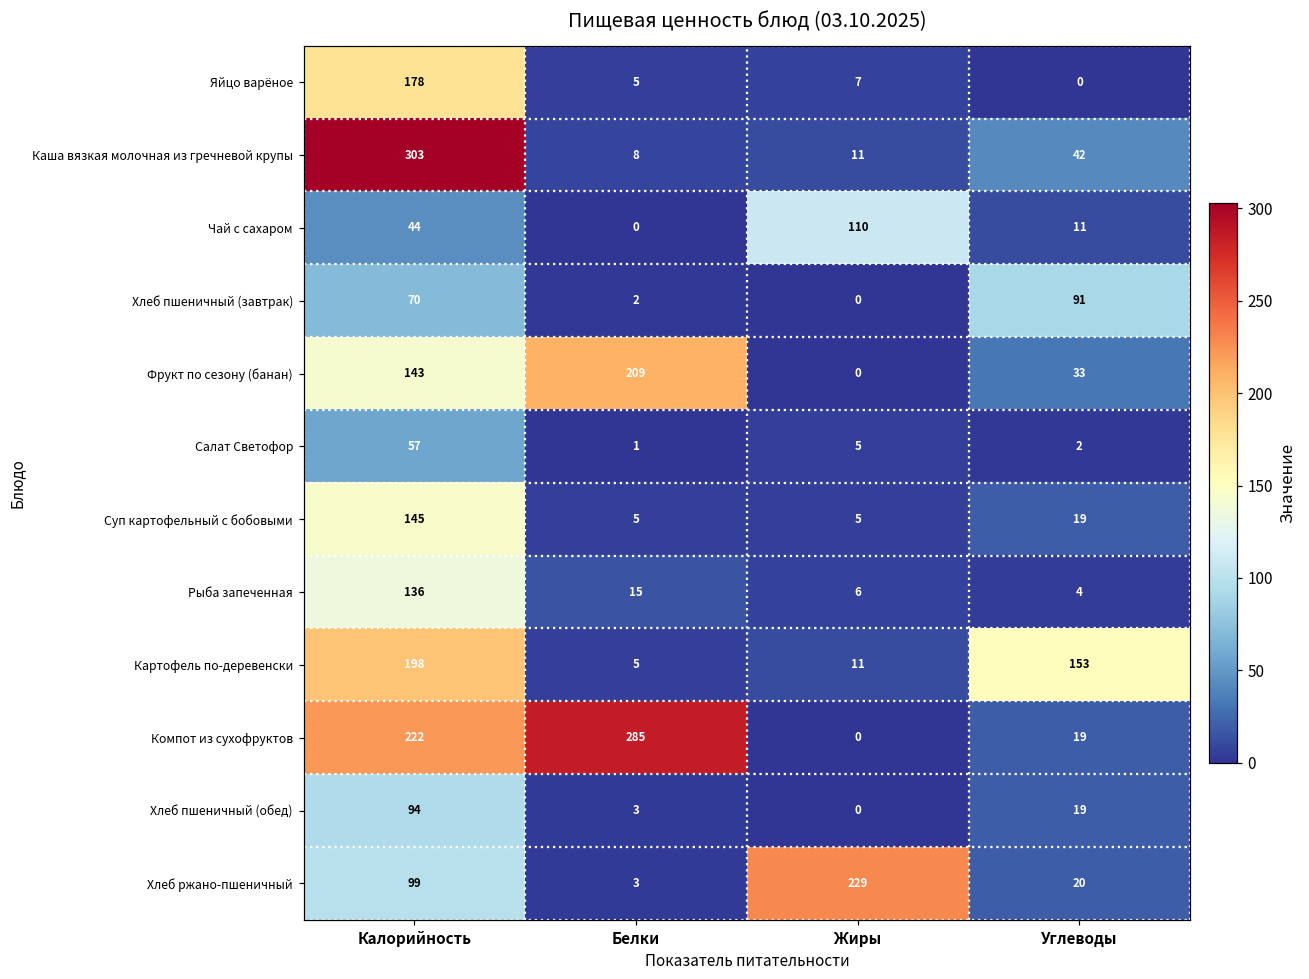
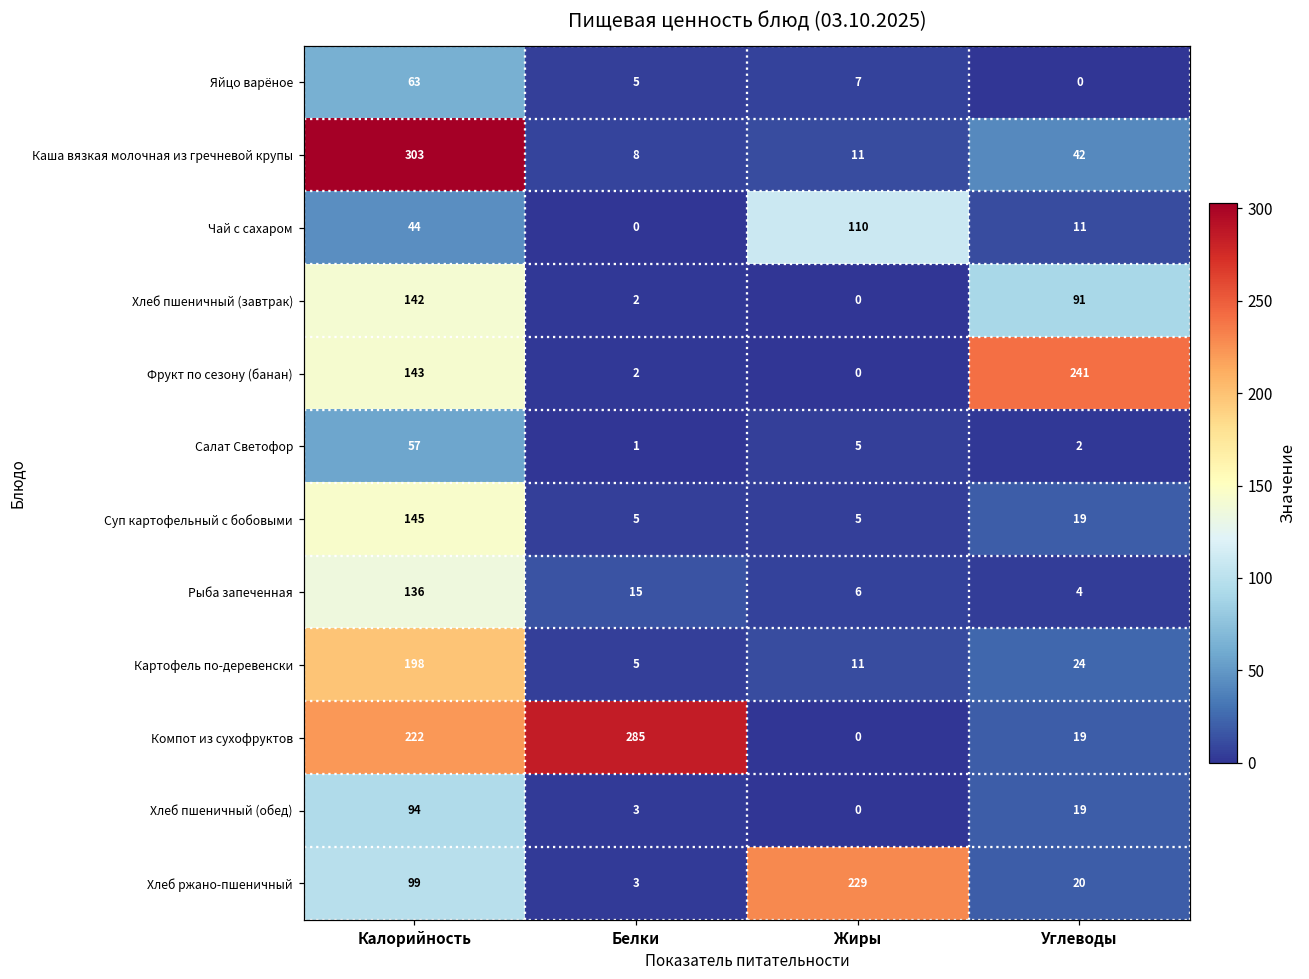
Яйцо варёное, Калорийность: 178 -> 63
Хлеб пшеничный (завтрак), Калорийность: 70 -> 142
Фрукт по сезону (банан), Белки: 209 -> 2
Фрукт по сезону (банан), Углеводы: 33 -> 241
Картофель по-деревенски, Углеводы: 153 -> 24
